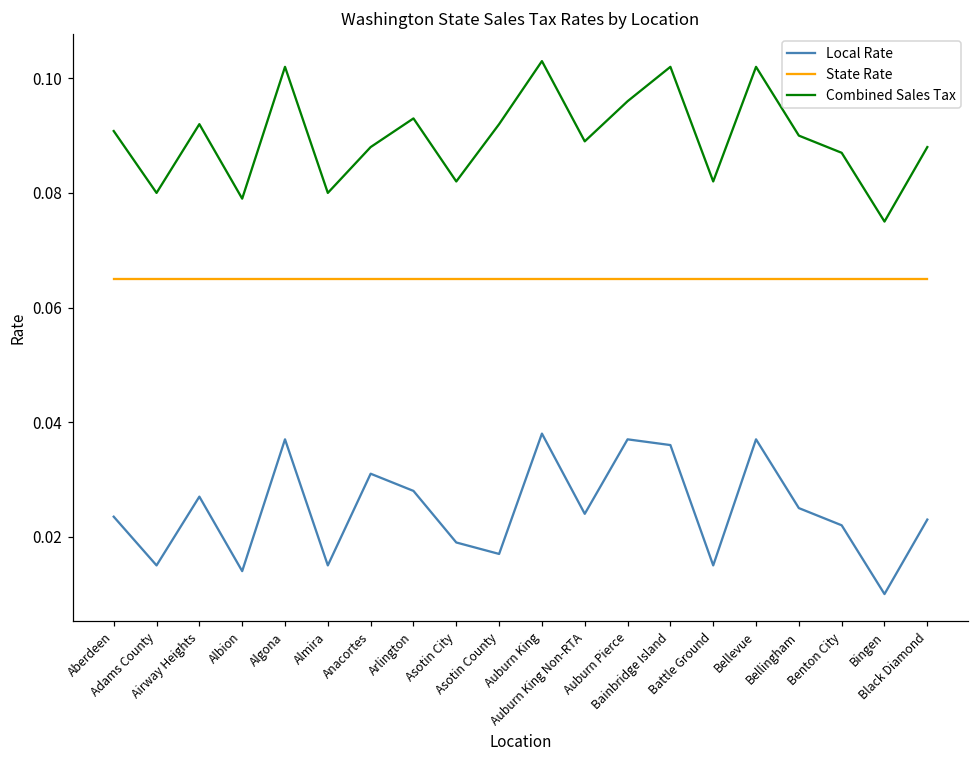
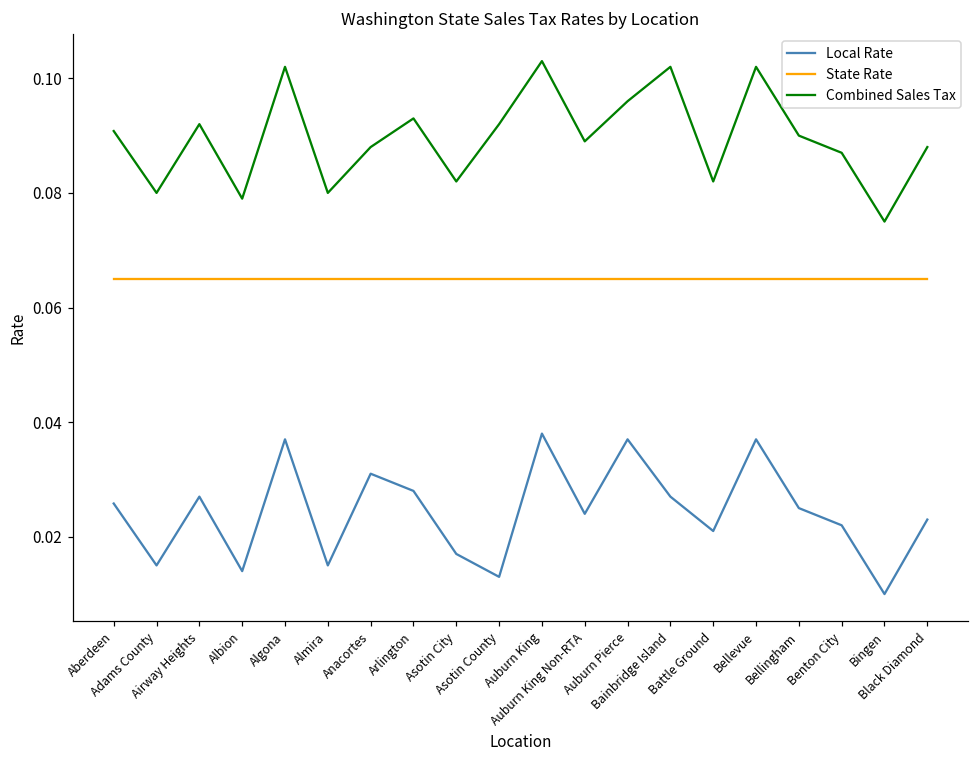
Local Rate, Aberdeen: 0.024 -> 0.026
Local Rate, Asotin City: 0.019 -> 0.017
Local Rate, Asotin County: 0.017 -> 0.013
Local Rate, Bainbridge Island: 0.036 -> 0.027
Local Rate, Battle Ground: 0.015 -> 0.021
